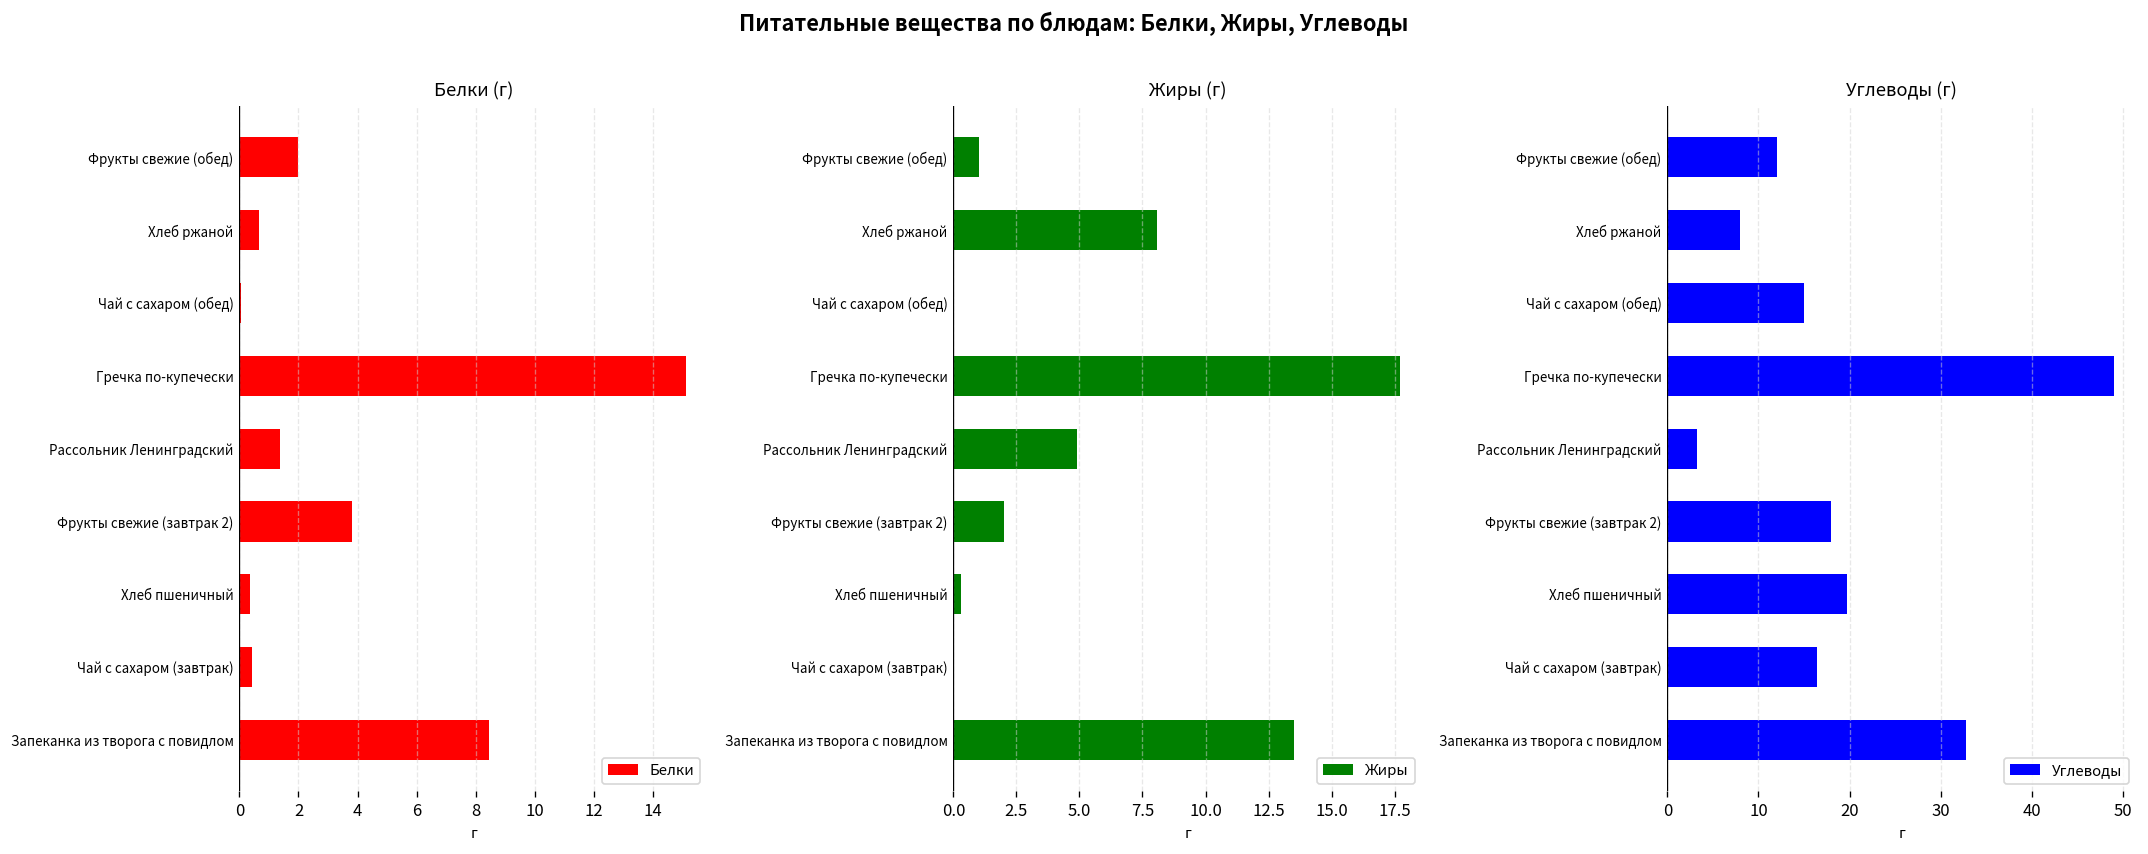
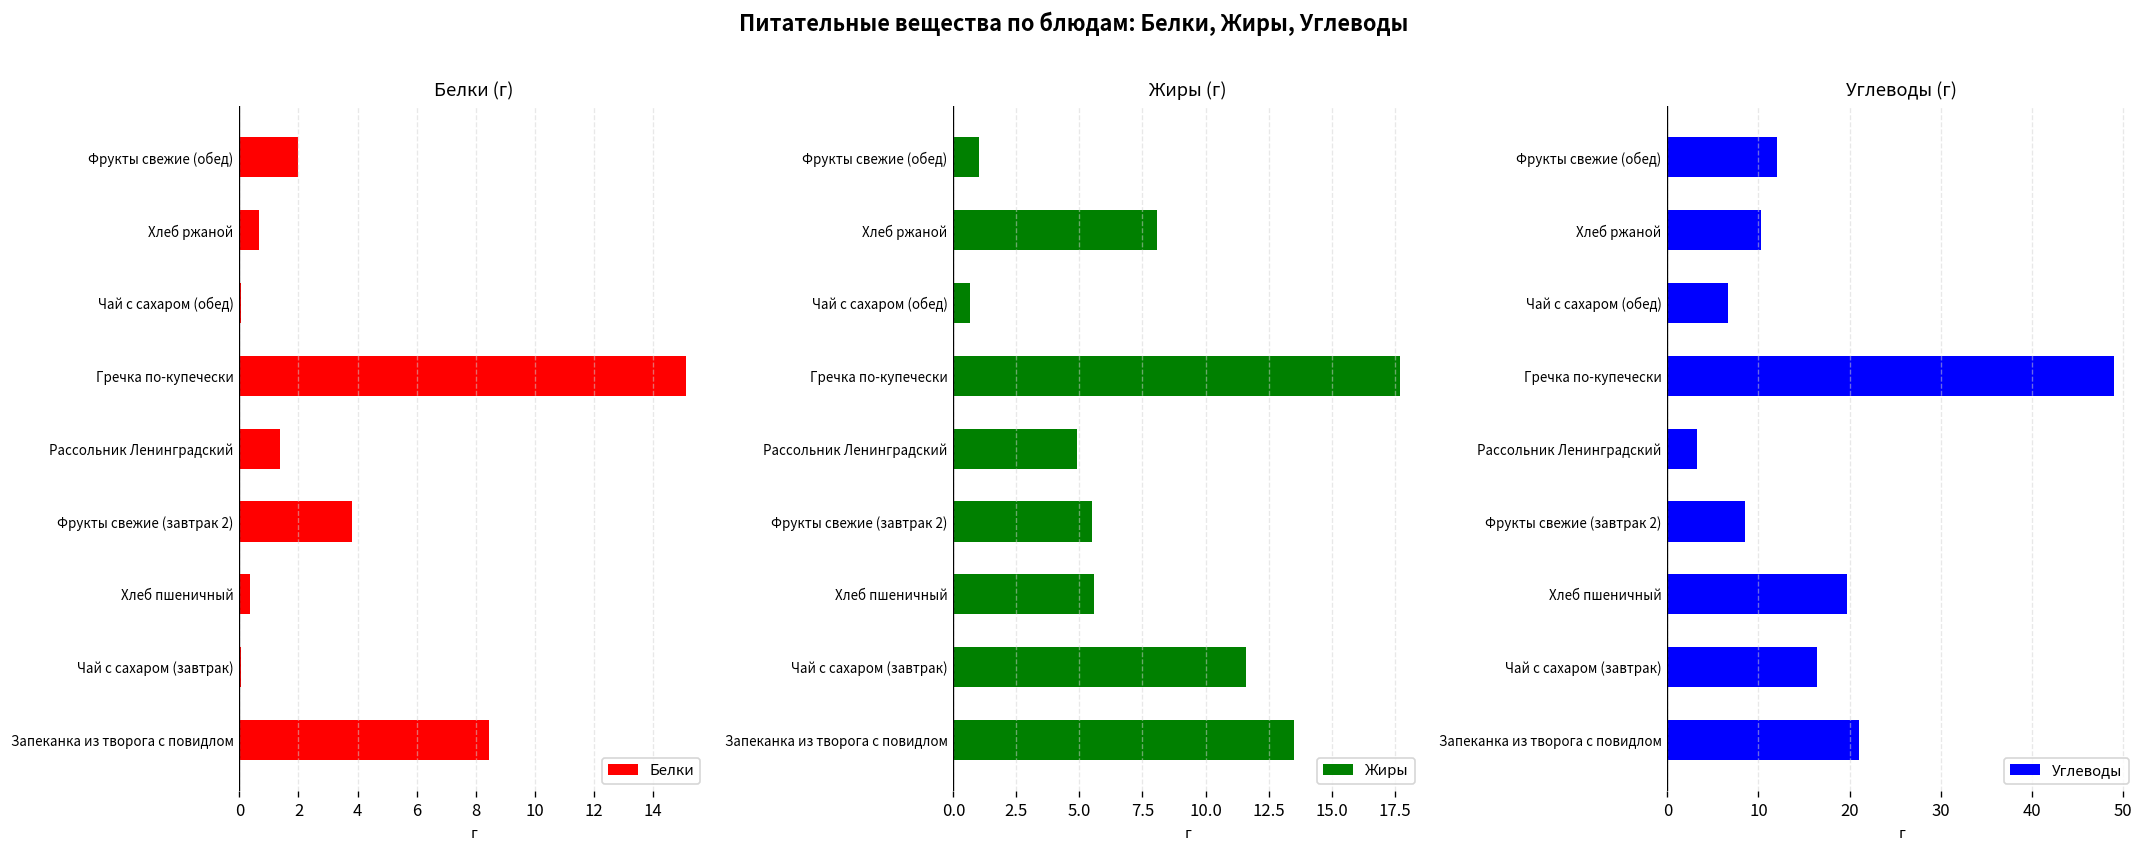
Белки (г), Чай с сахаром (завтрак): 0.4 -> 0.1
Жиры (г), Чай с сахаром (обед): 0.0 -> 0.7
Жиры (г), Фрукты свежие (завтрак 2): 2.0 -> 5.5
Жиры (г), Хлеб пшеничный: 0.3 -> 5.6
Жиры (г), Чай с сахаром (завтрак): 0.0 -> 11.6
Углеводы (г), Хлеб ржаной: 8 -> 10
Углеводы (г), Чай с сахаром (обед): 15 -> 7
Углеводы (г), Фрукты свежие (завтрак 2): 18 -> 9
Углеводы (г), Запеканка из творога с повидлом: 33 -> 21
